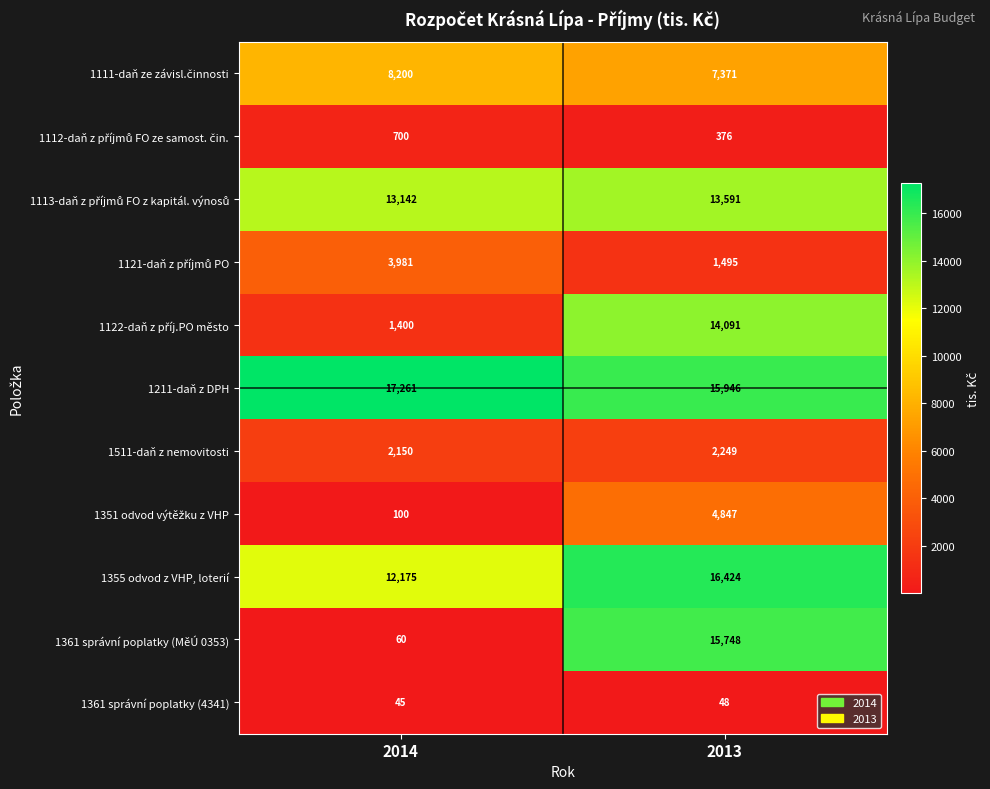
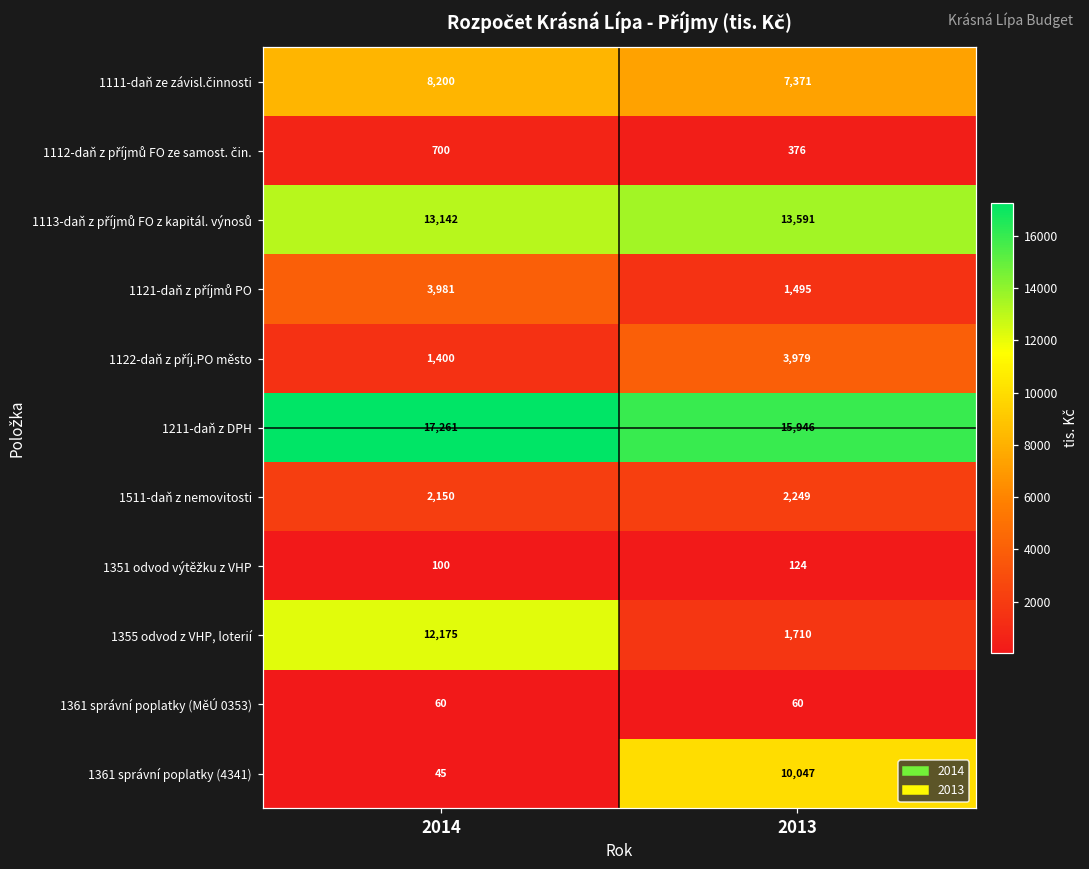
1122-daň z příj.PO město, 2013: 14,091 -> 3,979
1351 odvod výtěžku z VHP, 2013: 4,847 -> 124
1355 odvod z VHP, loterií, 2013: 16,424 -> 1,710
1361 správní poplatky (MěÚ 0353), 2013: 15,748 -> 60
1361 správní poplatky (4341), 2013: 48 -> 10,047
